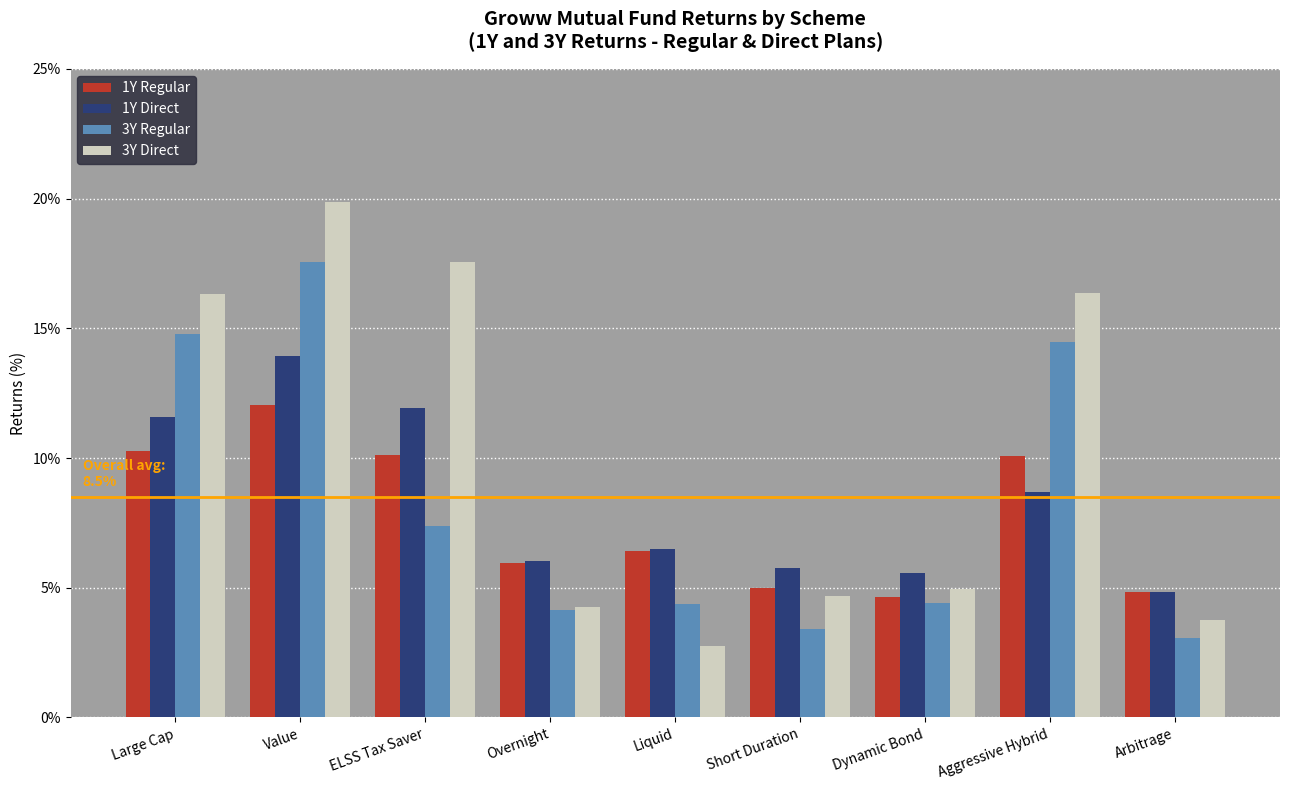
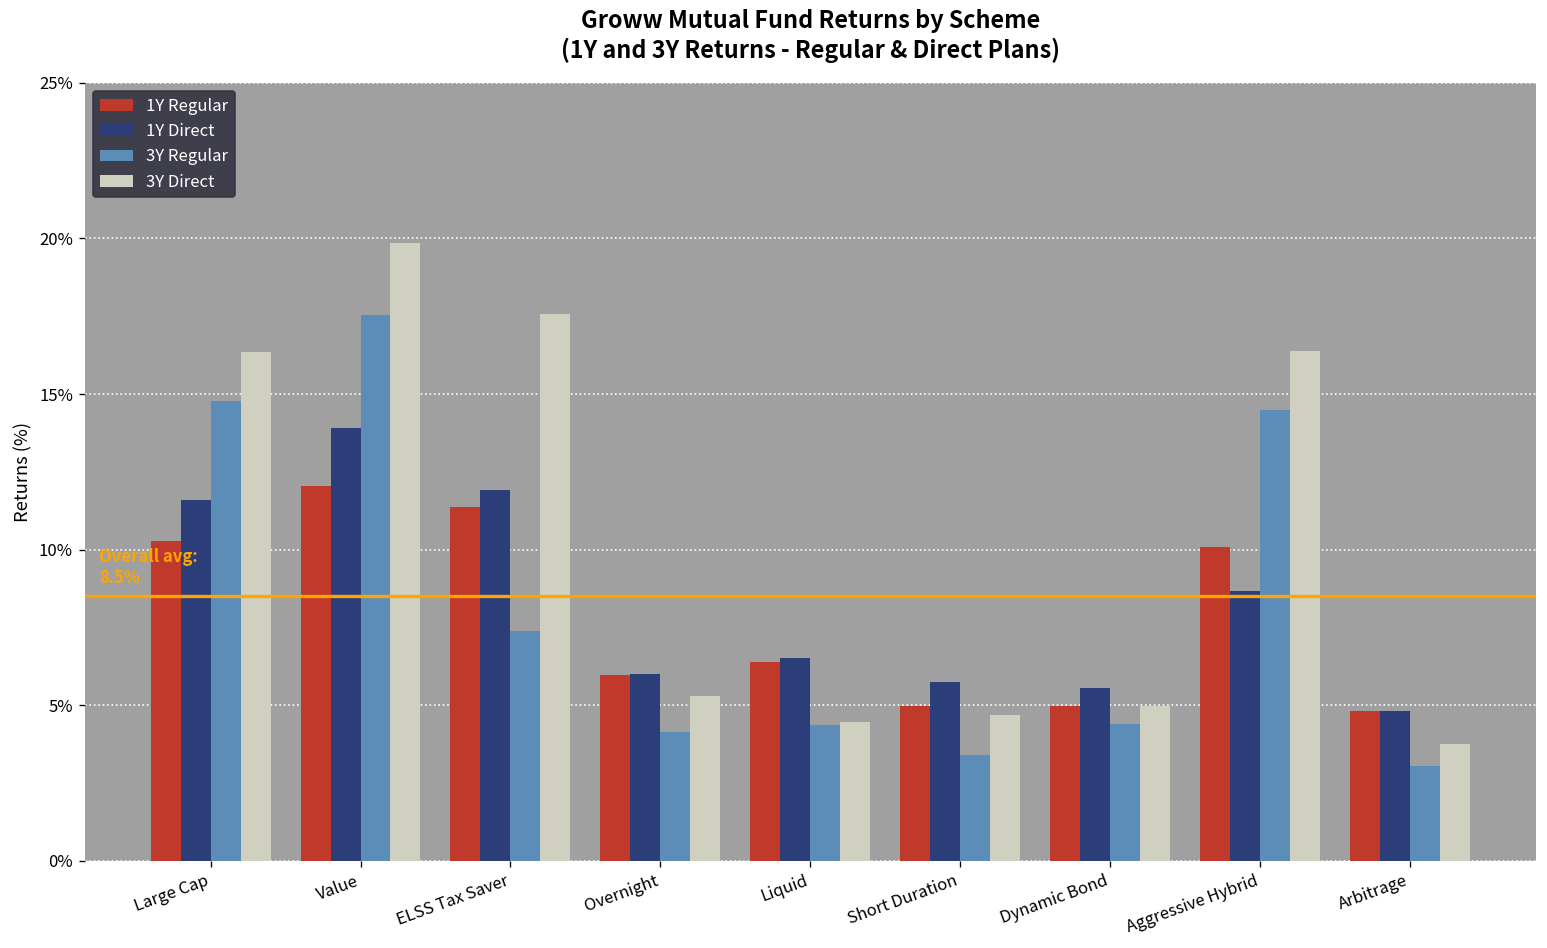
1Y Regular, ELSS Tax Saver: 10.1% -> 11.4%
3Y Direct, Overnight: 4.2% -> 5.3%
3Y Direct, Liquid: 2.8% -> 4.5%
1Y Regular, Dynamic Bond: 4.6% -> 5.0%
